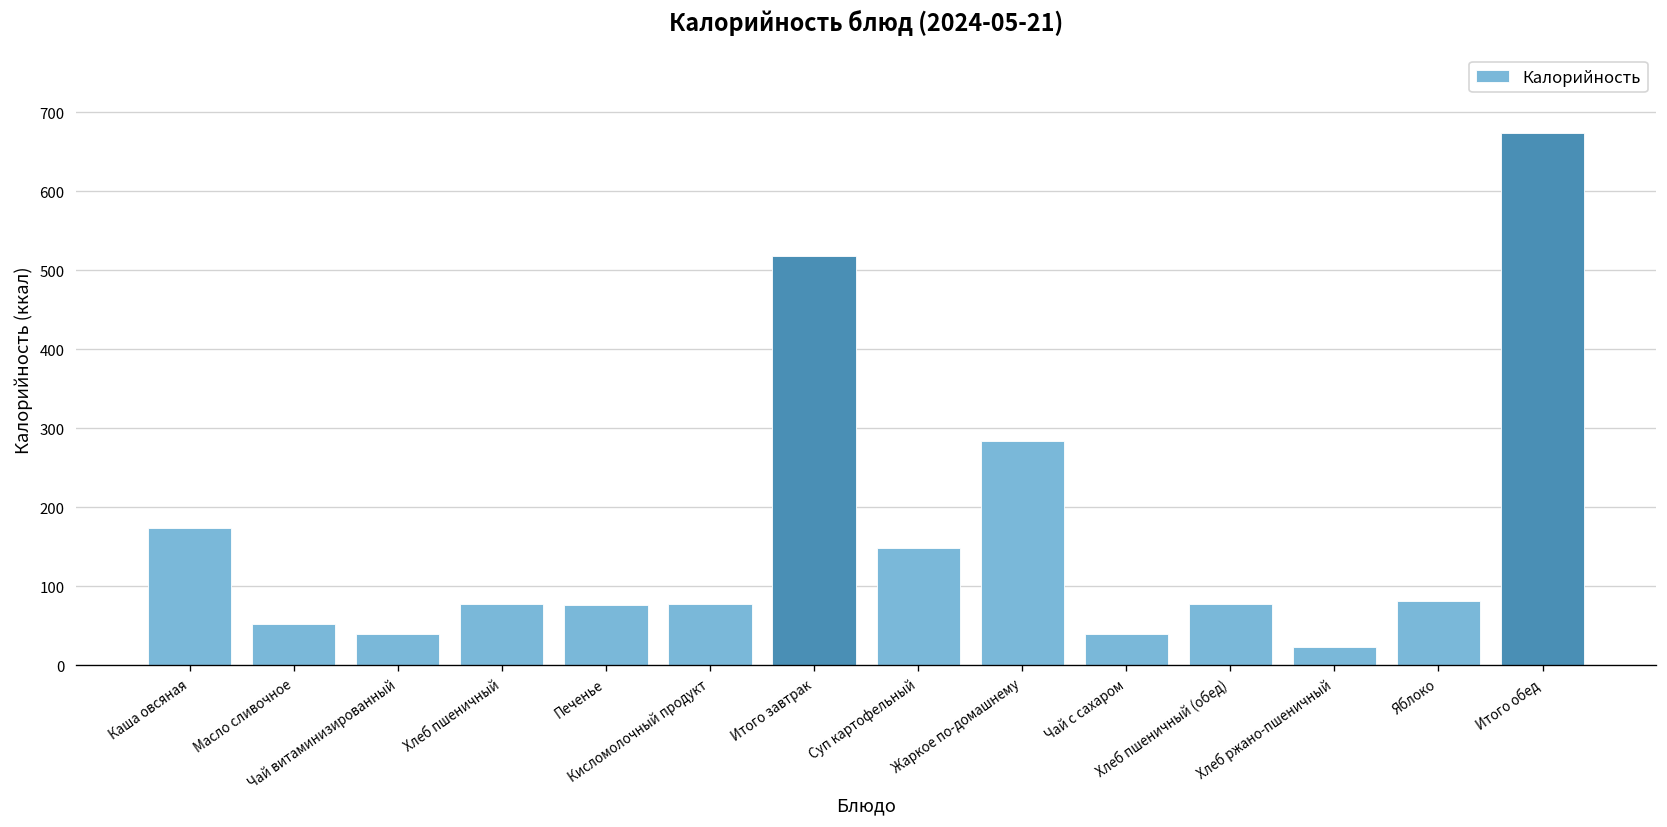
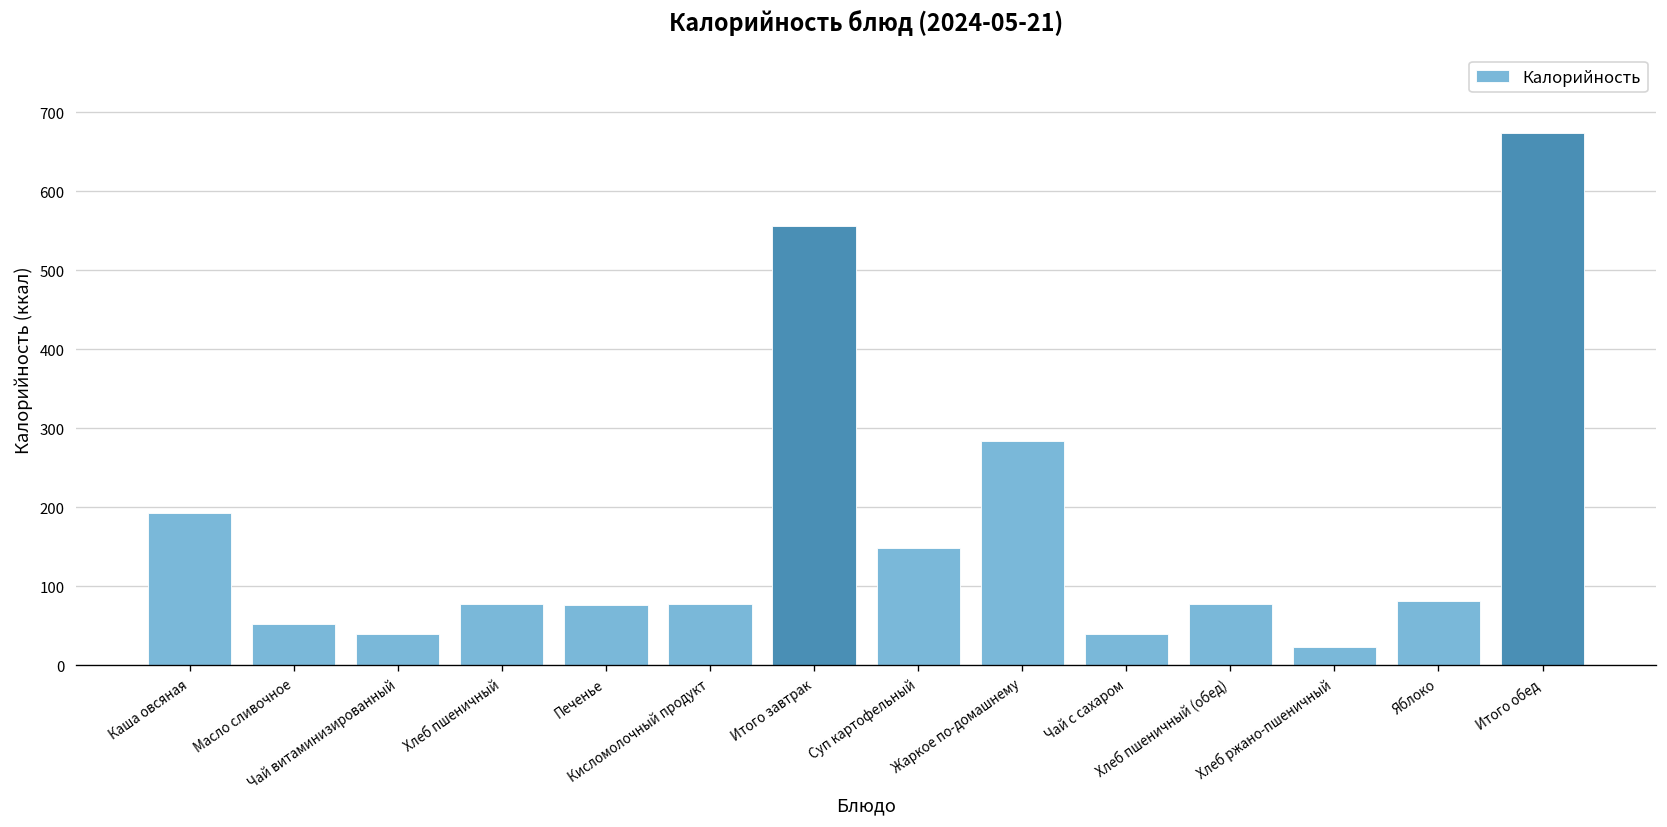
Каша овсяная: 170 -> 190
Итого завтрак: 520 -> 560
